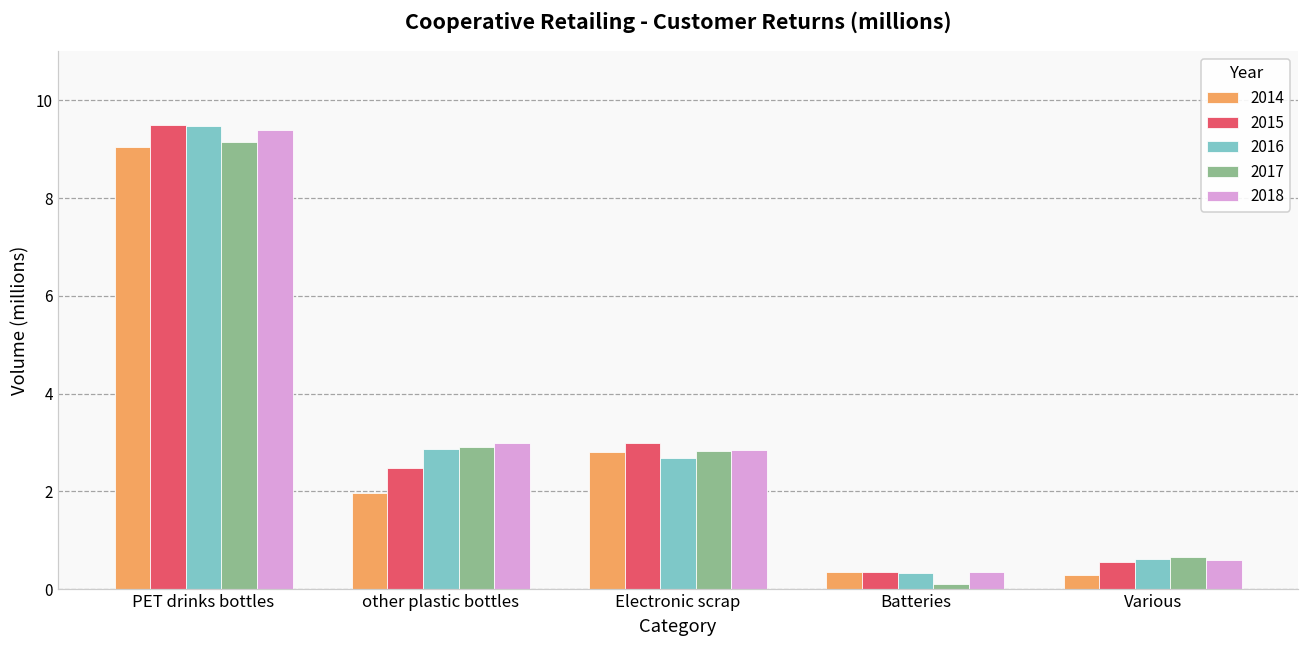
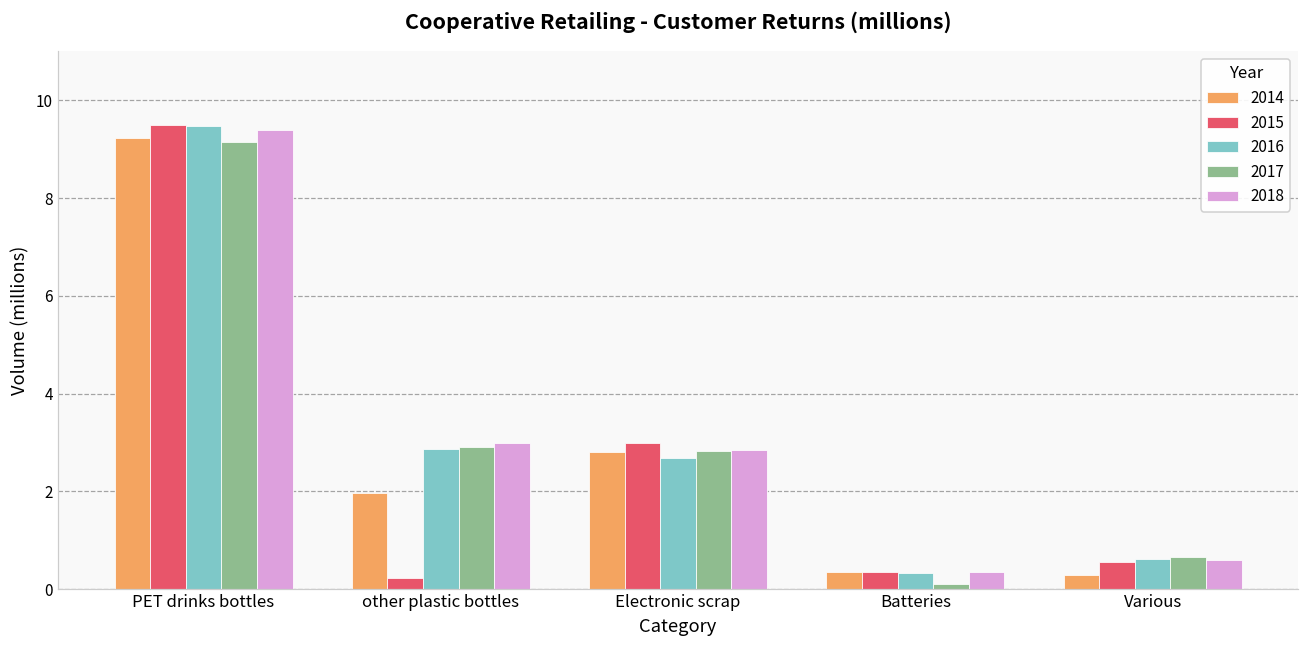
2014, PET drinks bottles: 9.1 -> 9.2
2015, other plastic bottles: 2.5 -> 0.2
